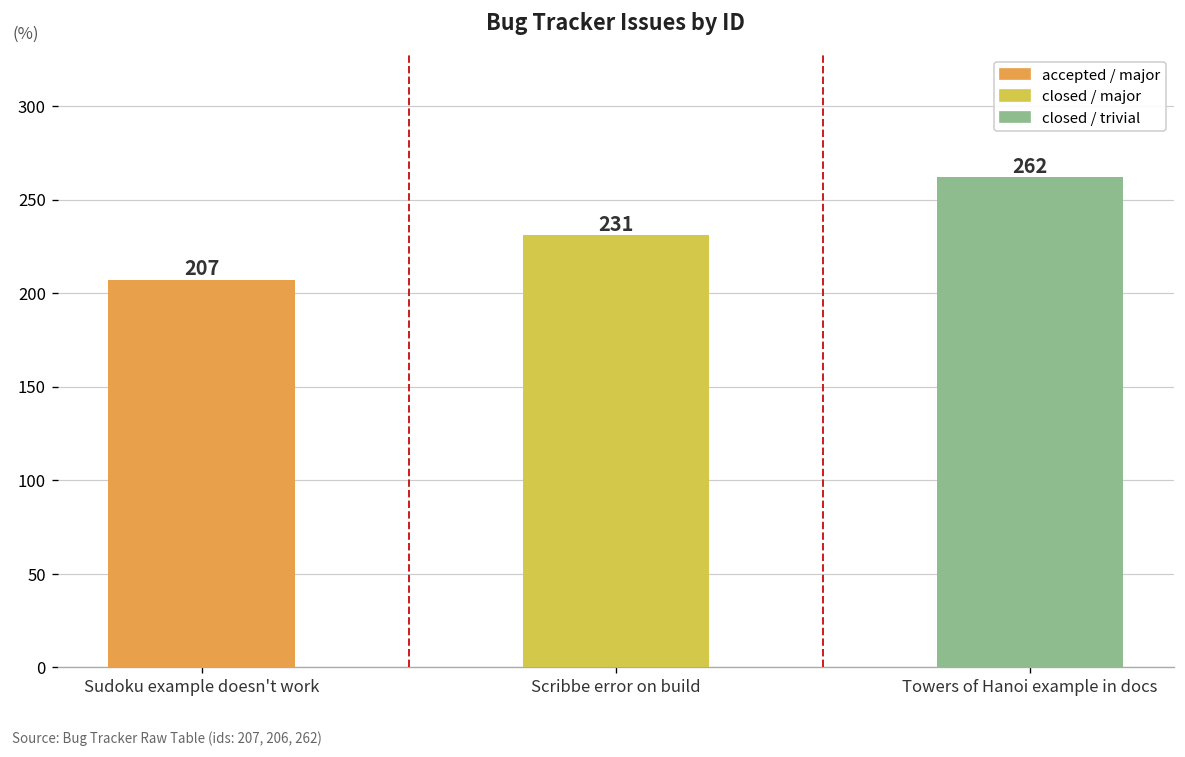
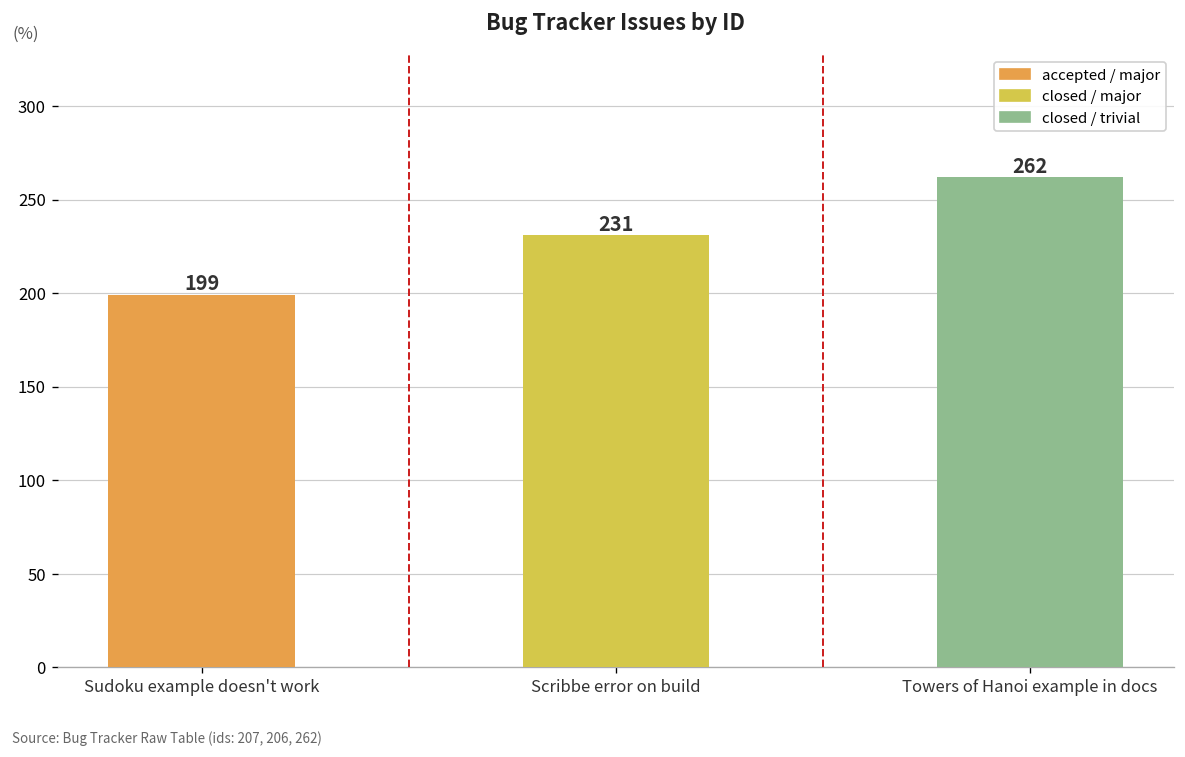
Sudoku example doesn't work: 207 -> 199
